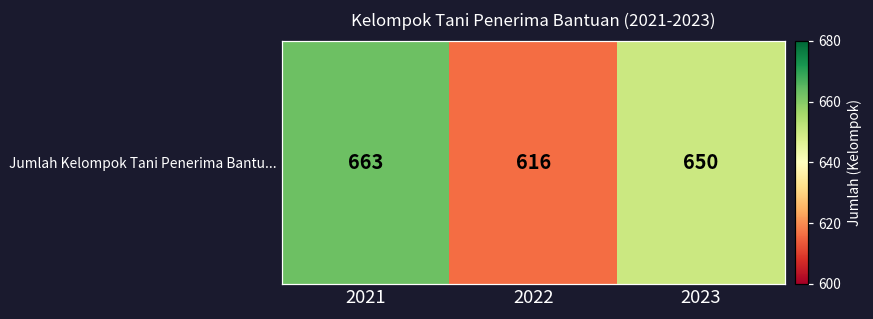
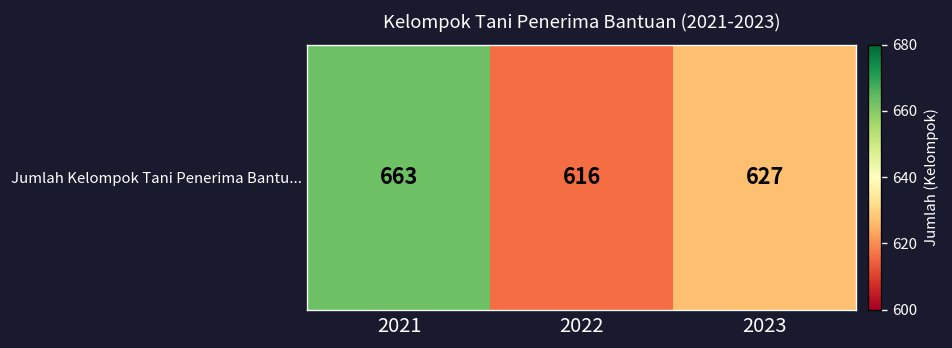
Jumlah Kelompok Tani Penerima Bantu..., 2023: 650 -> 627
